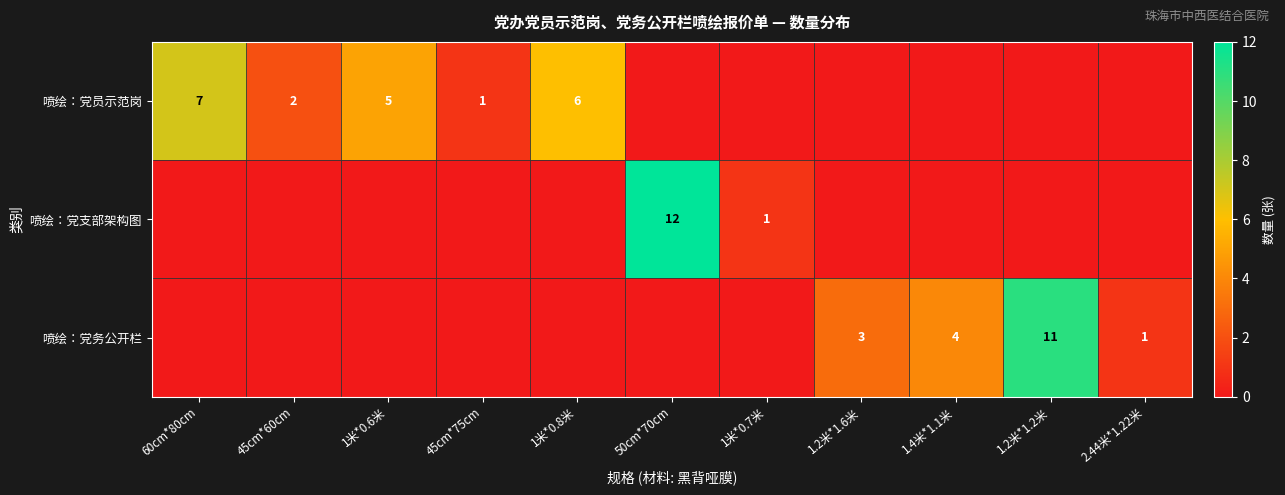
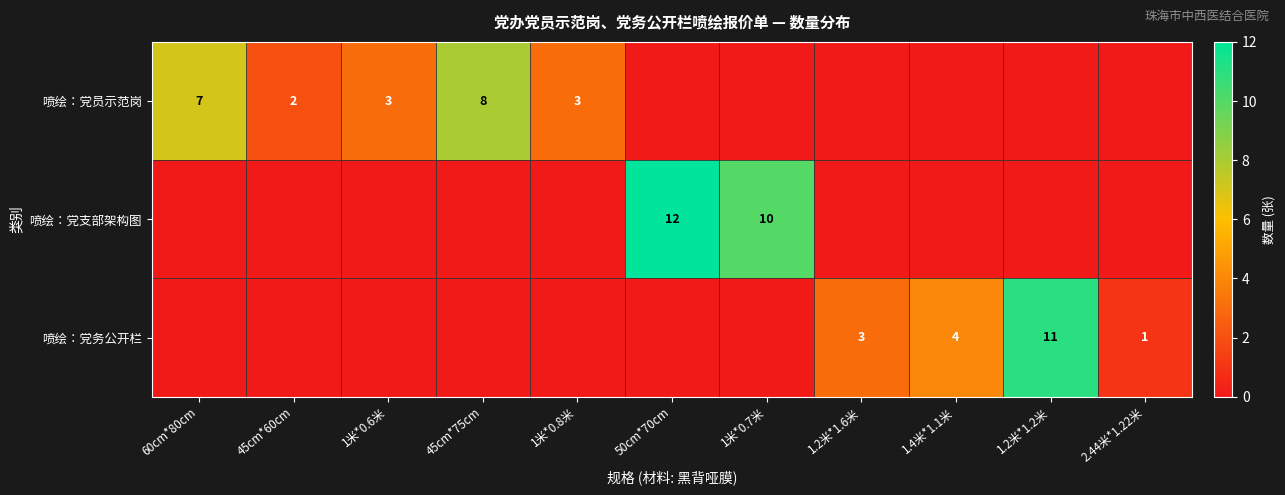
喷绘：党员示范岗, 1米*0.6米: 5 -> 3
喷绘：党员示范岗, 45cm*75cm: 1 -> 8
喷绘：党员示范岗, 1米*0.8米: 6 -> 3
喷绘：党支部架构图, 1米*0.7米: 1 -> 10
